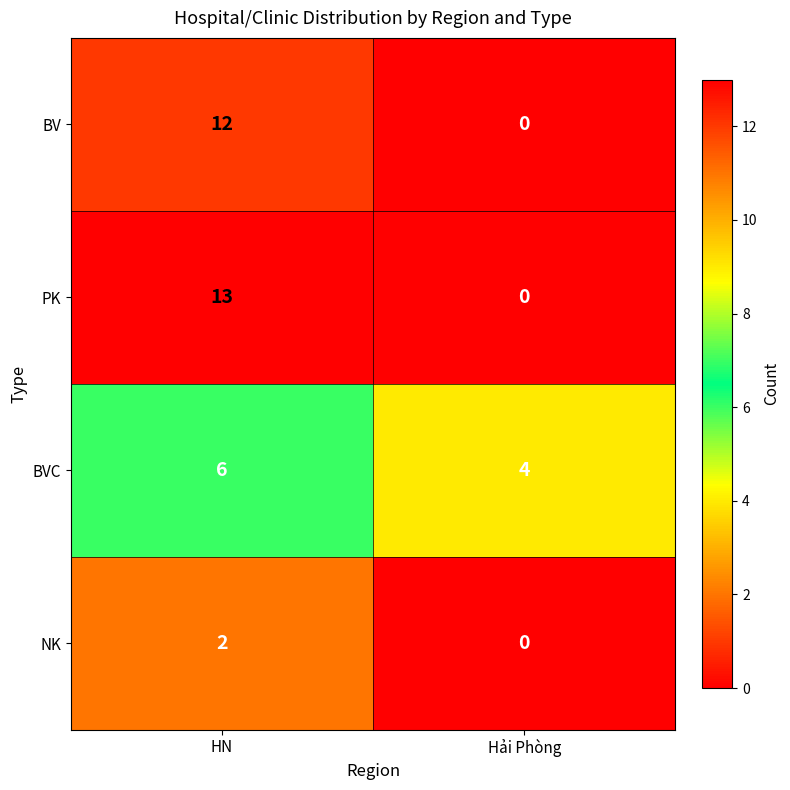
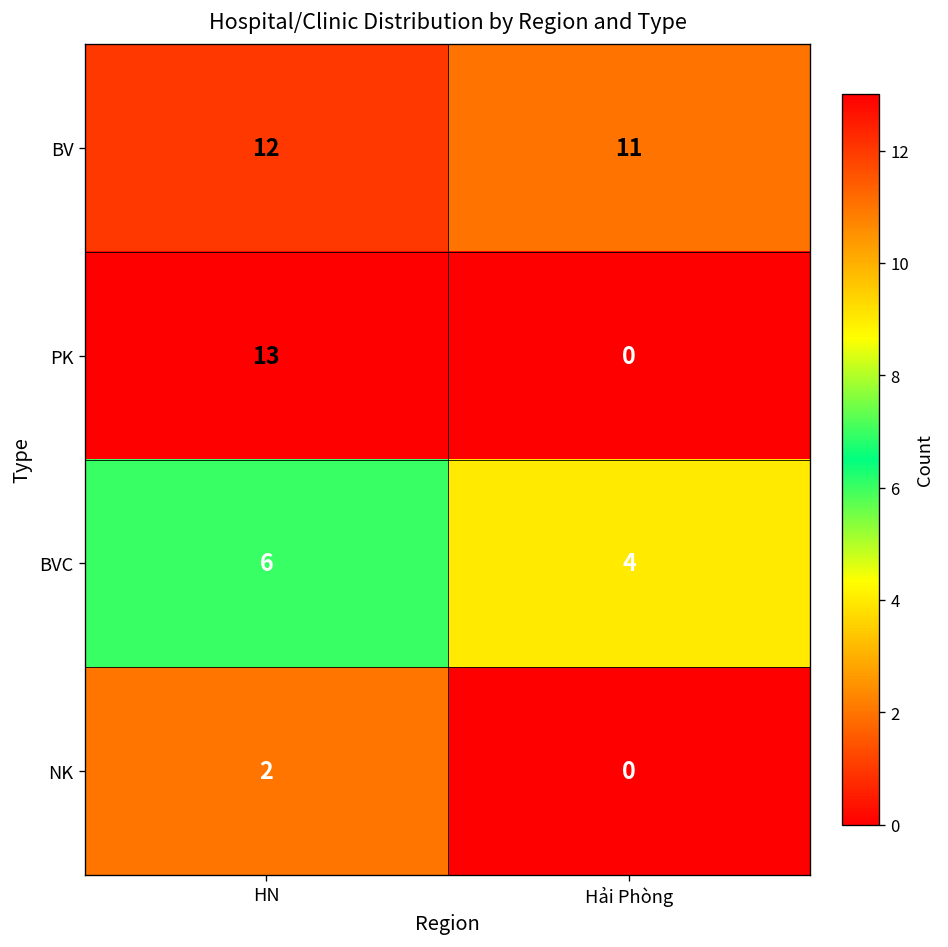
BV, Hải Phòng: 0 -> 11
